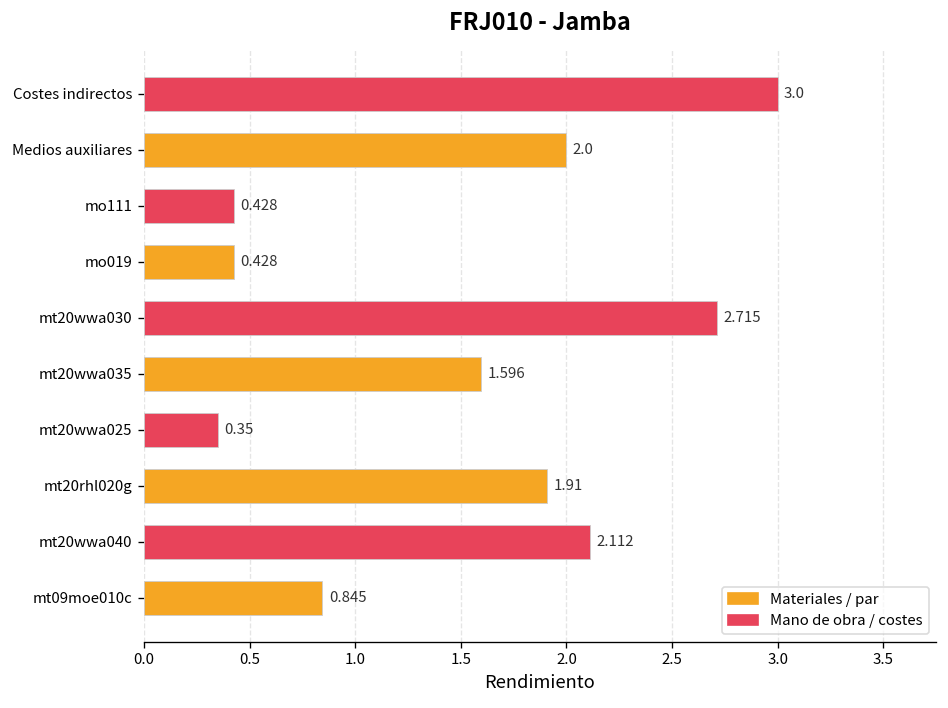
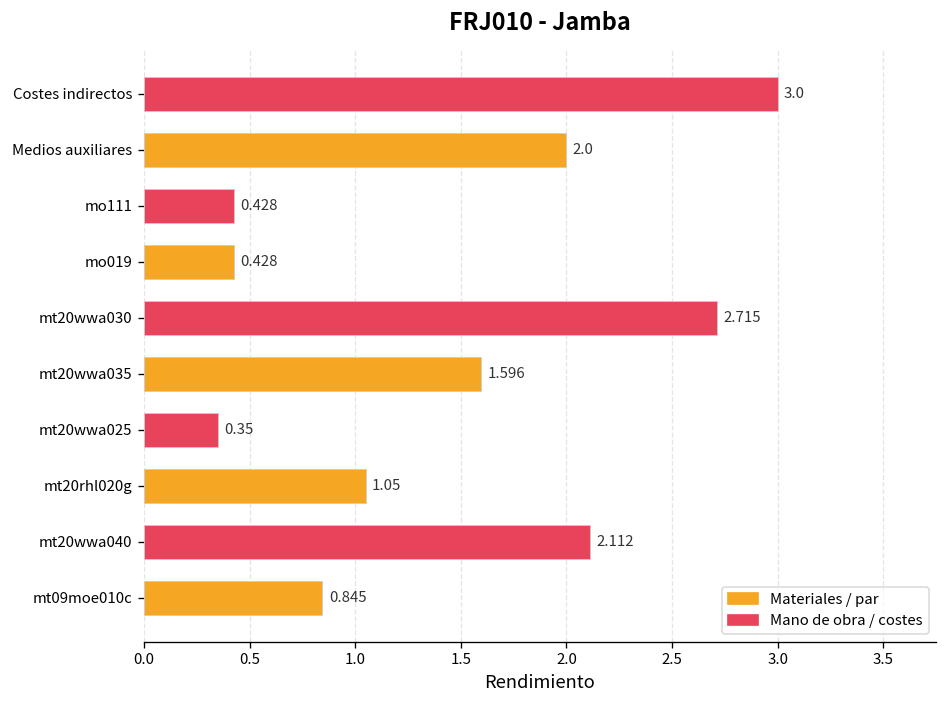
mt20rhl020g: 1.91 -> 1.05
